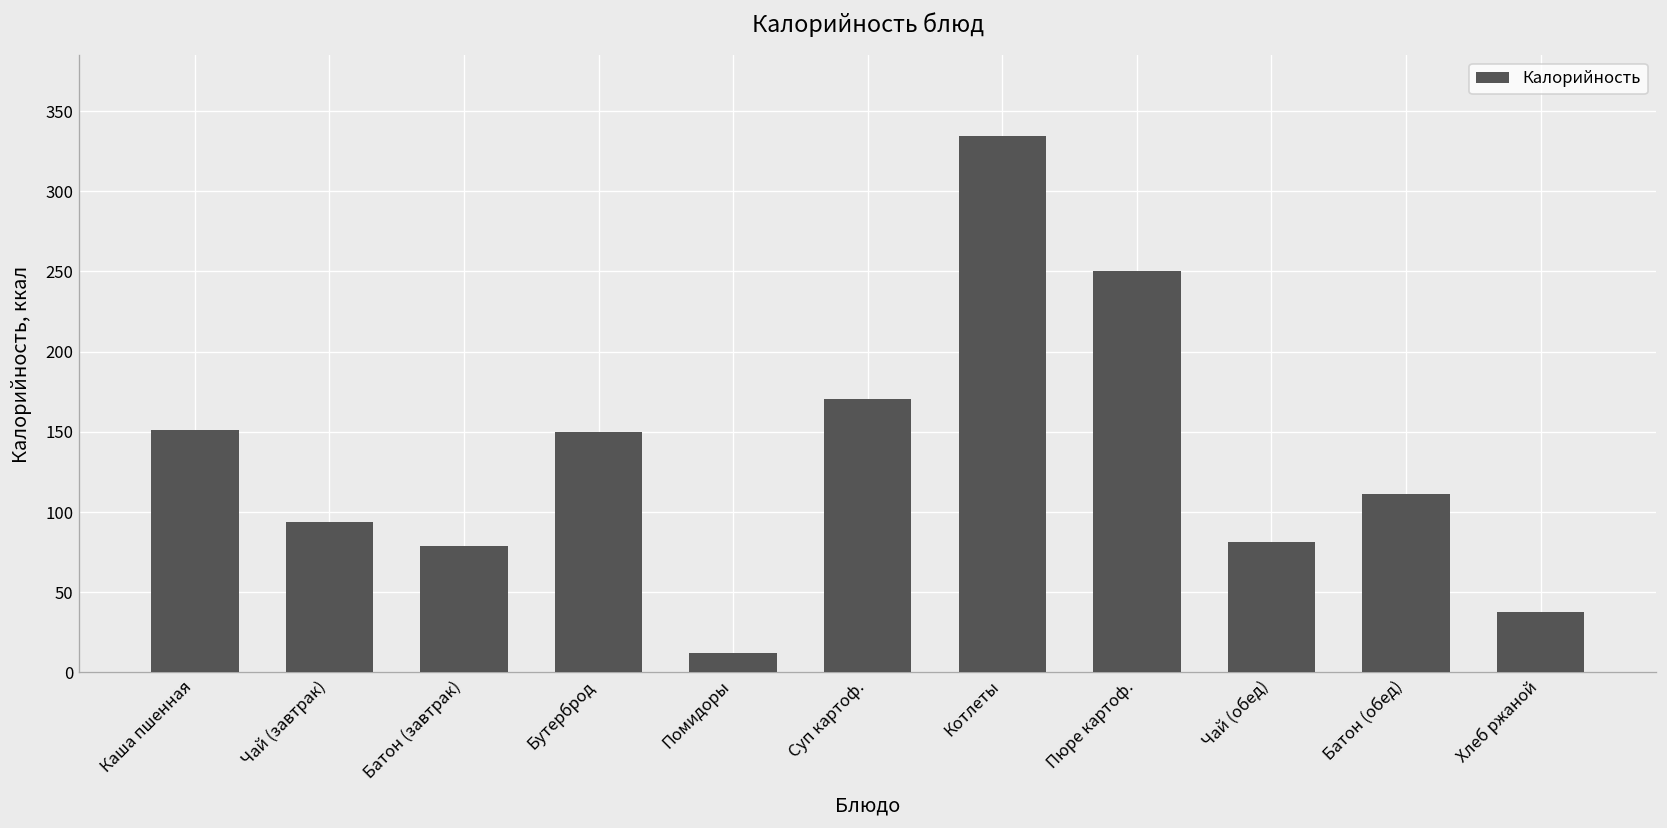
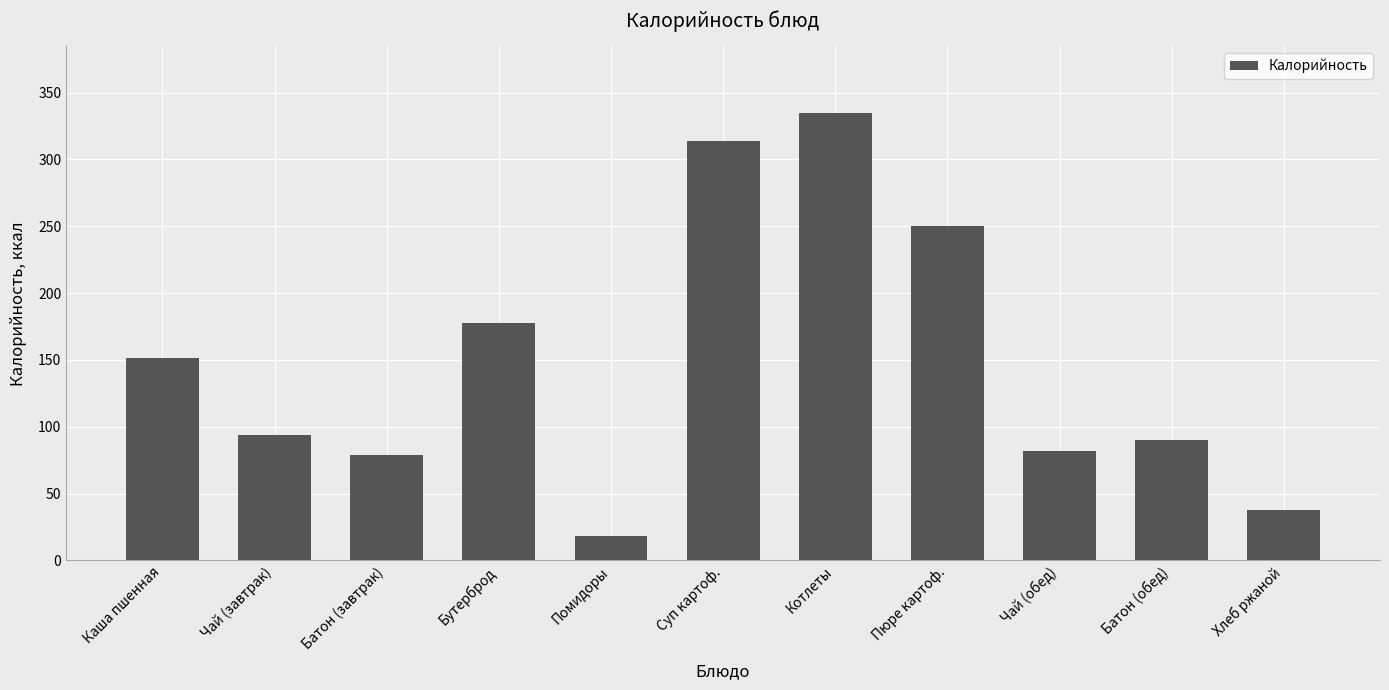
Бутерброд: 150 -> 178
Помидоры: 12 -> 18
Суп картоф.: 170 -> 314
Батон (обед): 111 -> 90
